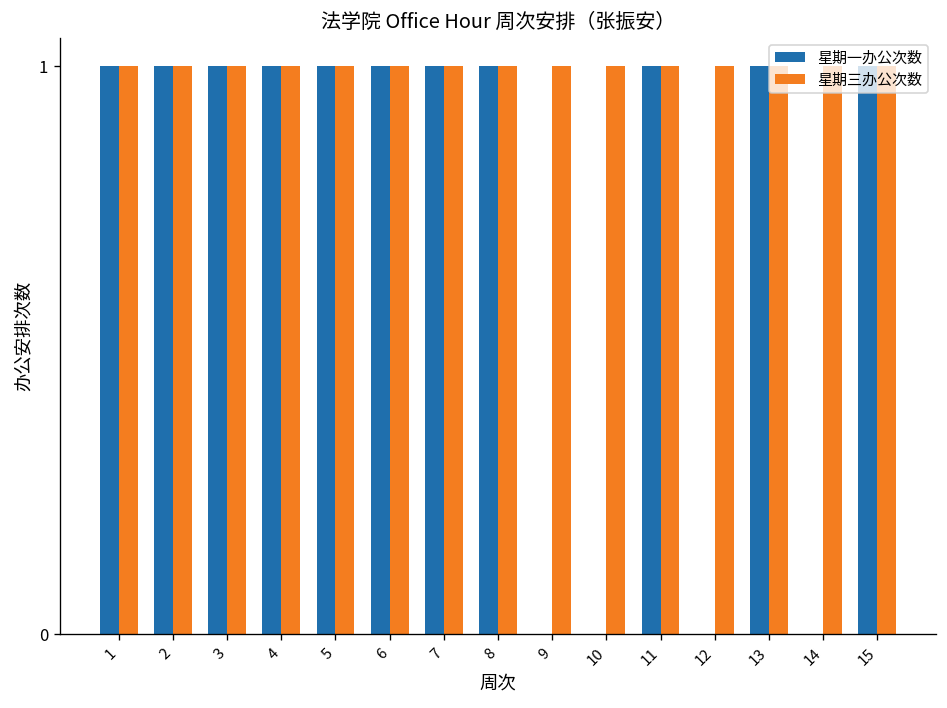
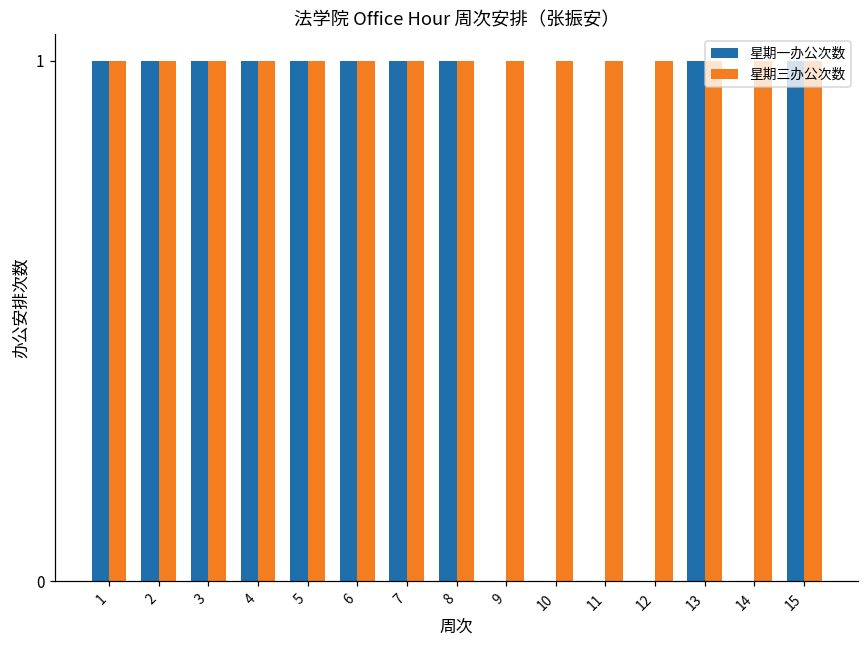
星期一办公次数, 11: 1 -> 0
